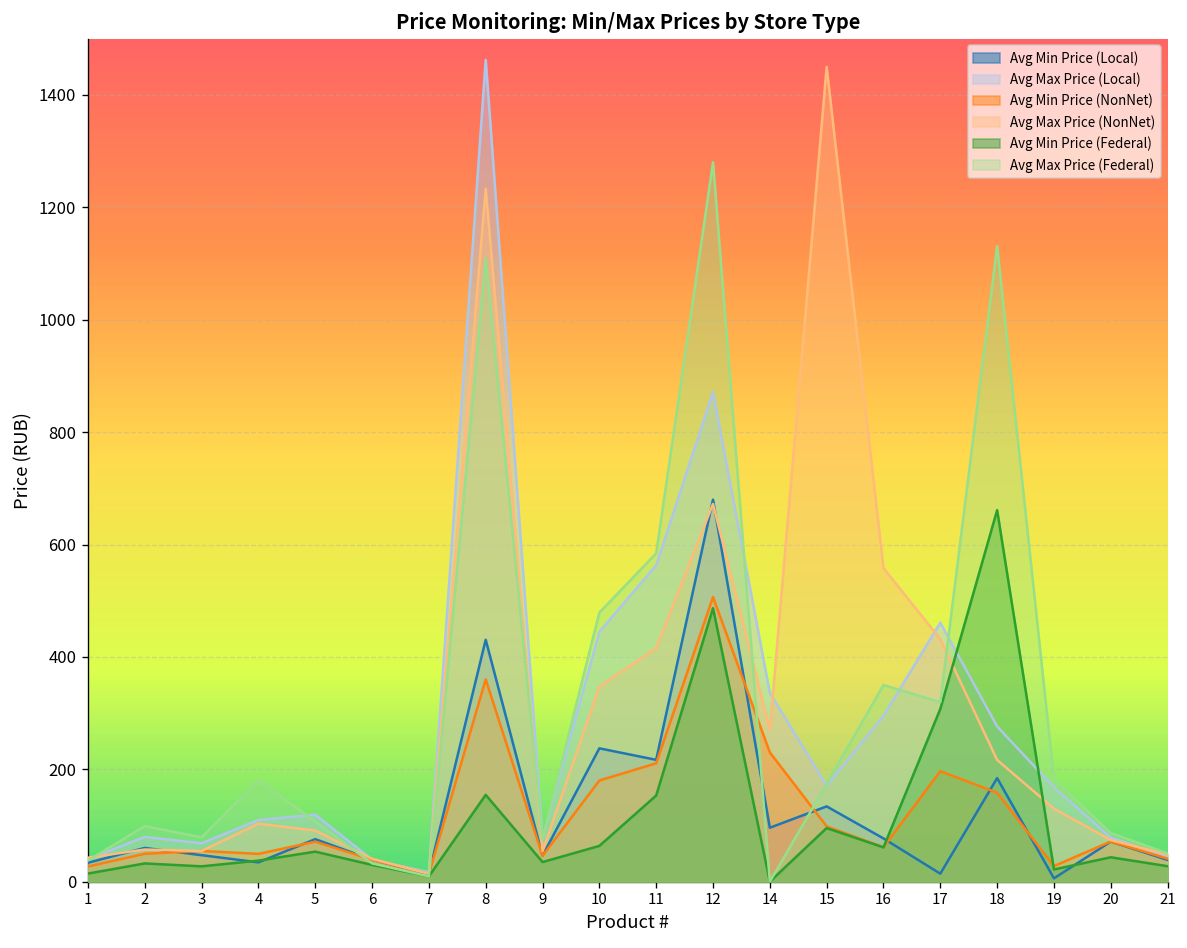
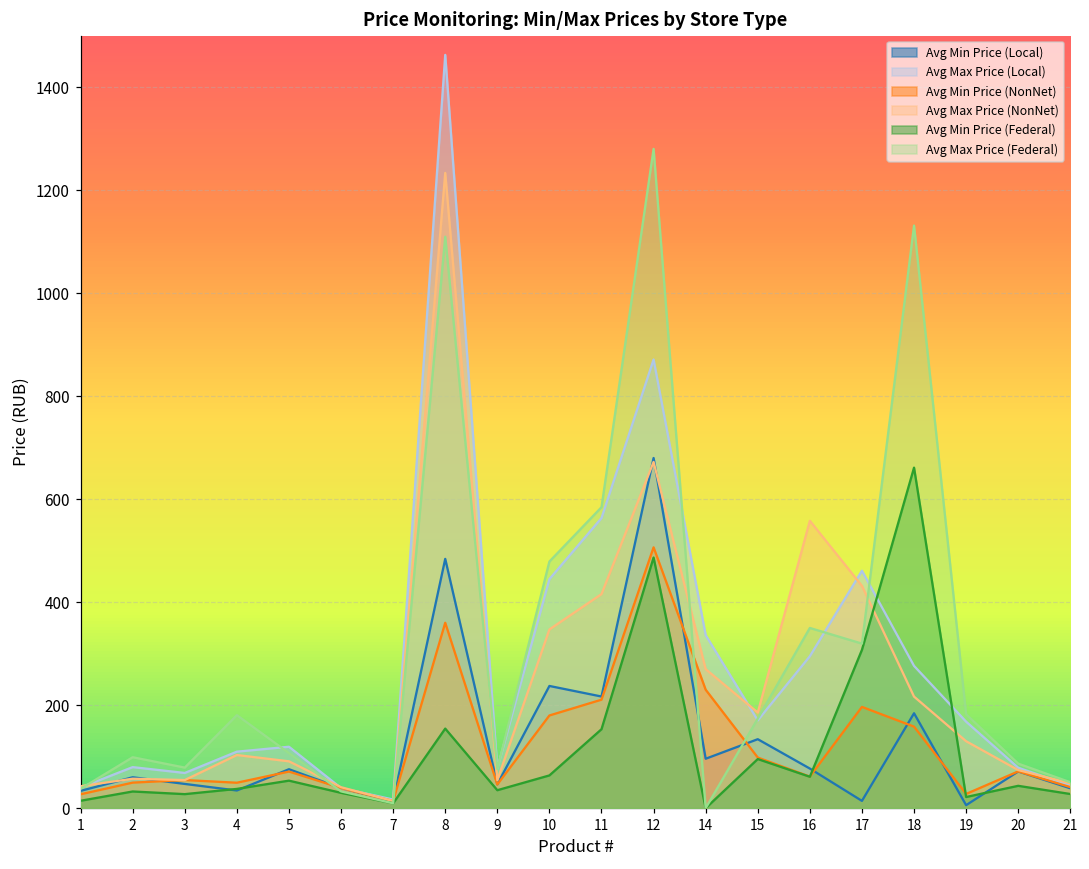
Avg Min Price (Local), 8: 430 -> 480
Avg Max Price (NonNet), 15: 1450 -> 190
